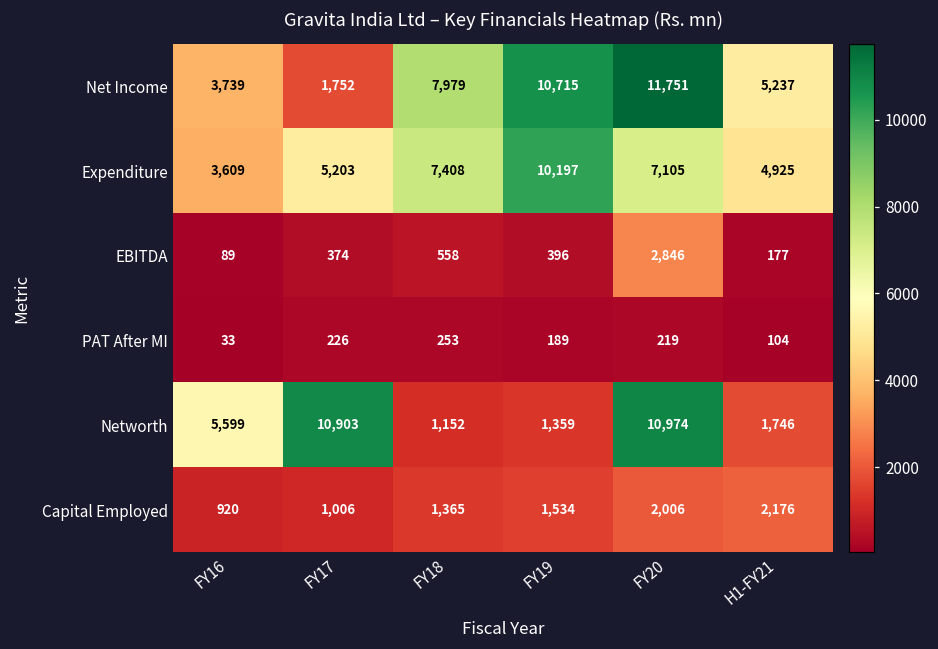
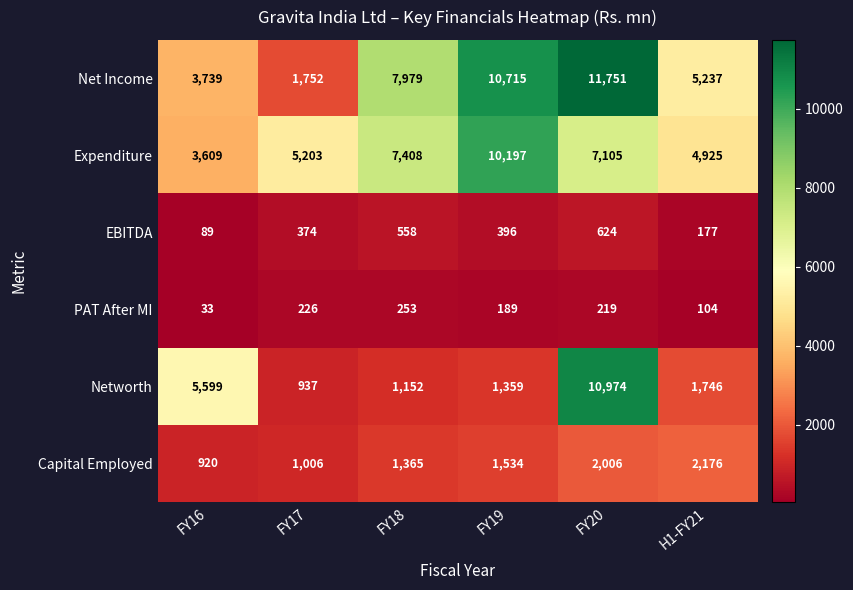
EBITDA, FY20: 2,846 -> 624
Networth, FY17: 10,903 -> 937
